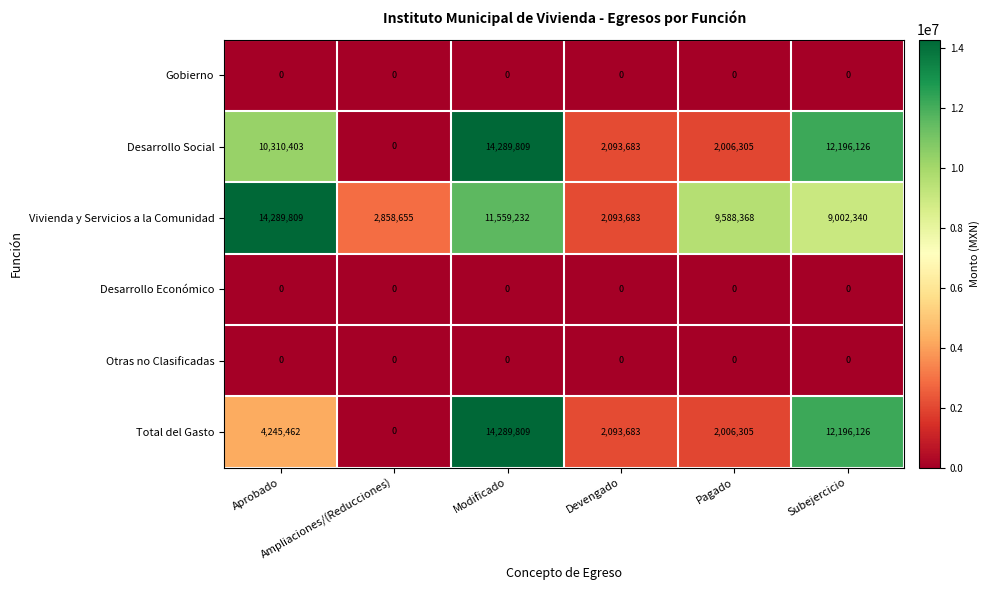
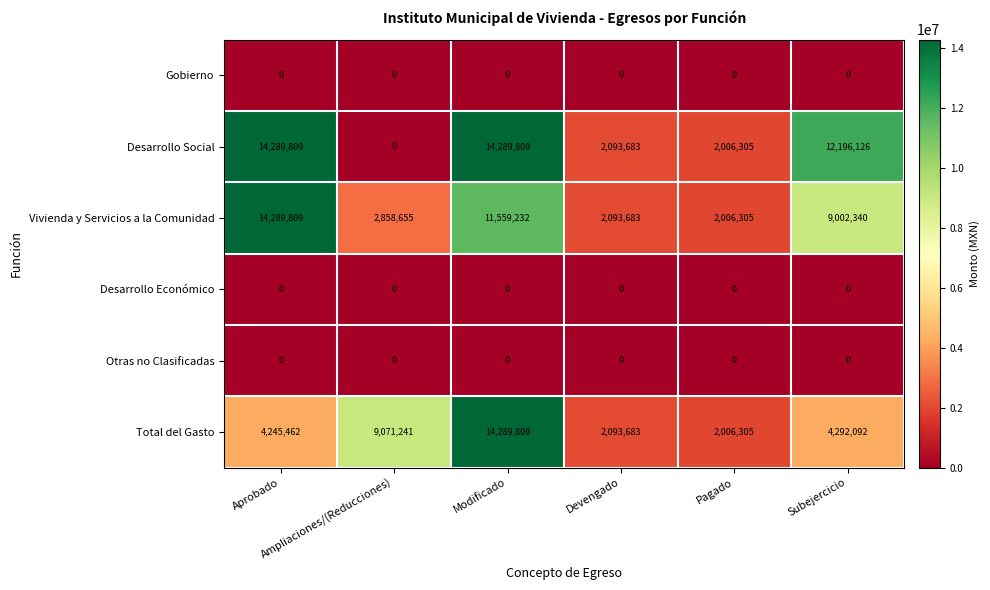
Desarrollo Social, Aprobado: 10,310,403 -> 14,289,809
Vivienda y Servicios a la Comunidad, Pagado: 9,588,368 -> 2,006,305
Total del Gasto, Ampliaciones/(Reducciones): 0 -> 9,071,241
Total del Gasto, Subejercicio: 12,196,126 -> 4,292,092
